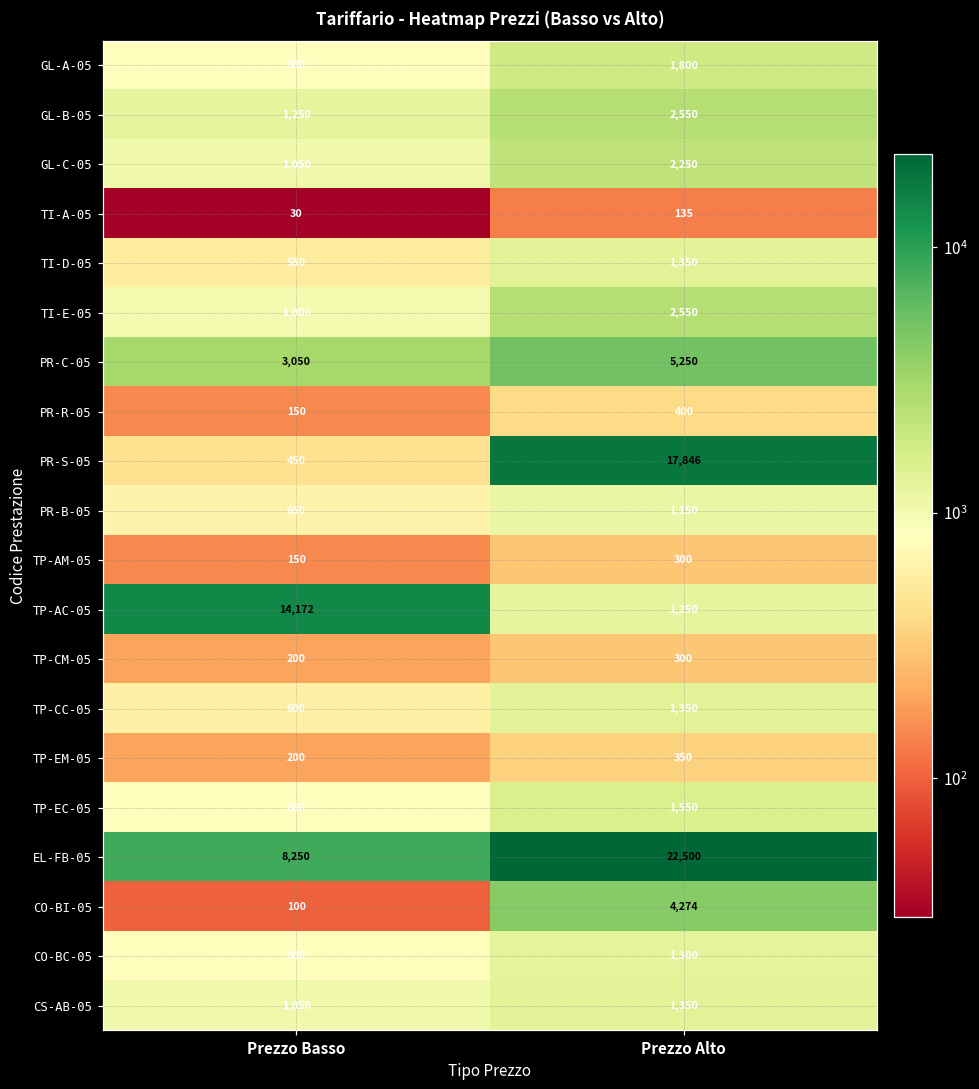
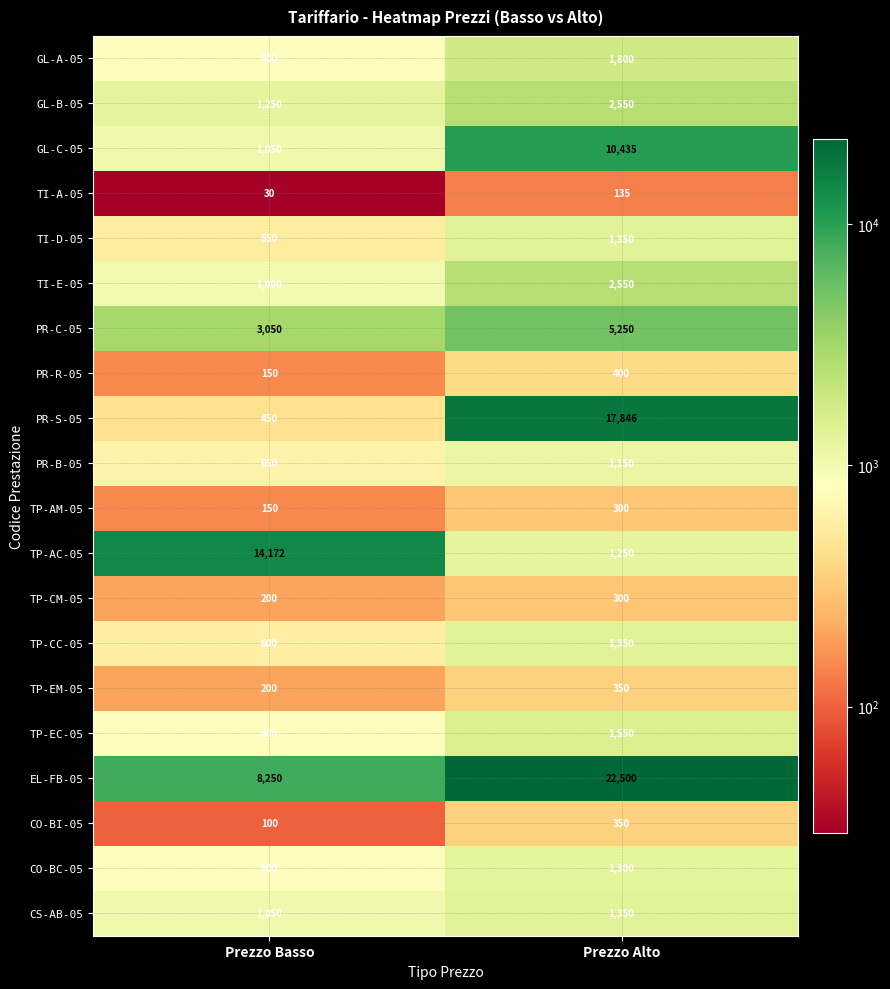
GL-C-05, Prezzo Alto: 2,250 -> 10,435
CO-BI-05, Prezzo Alto: 4,274 -> 350
